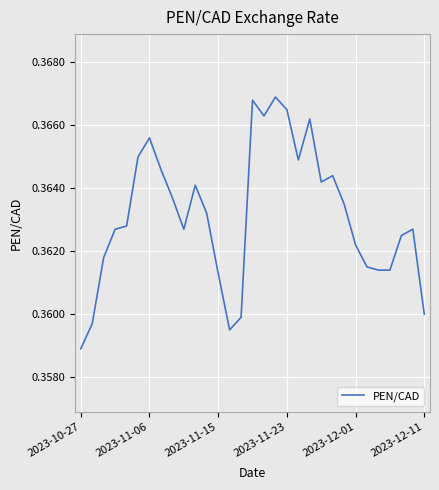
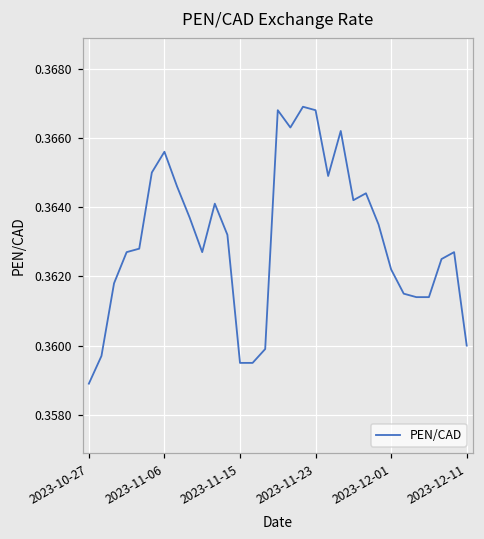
2023-11-15: 0.3613 -> 0.3595
2023-11-23: 0.3665 -> 0.3668
